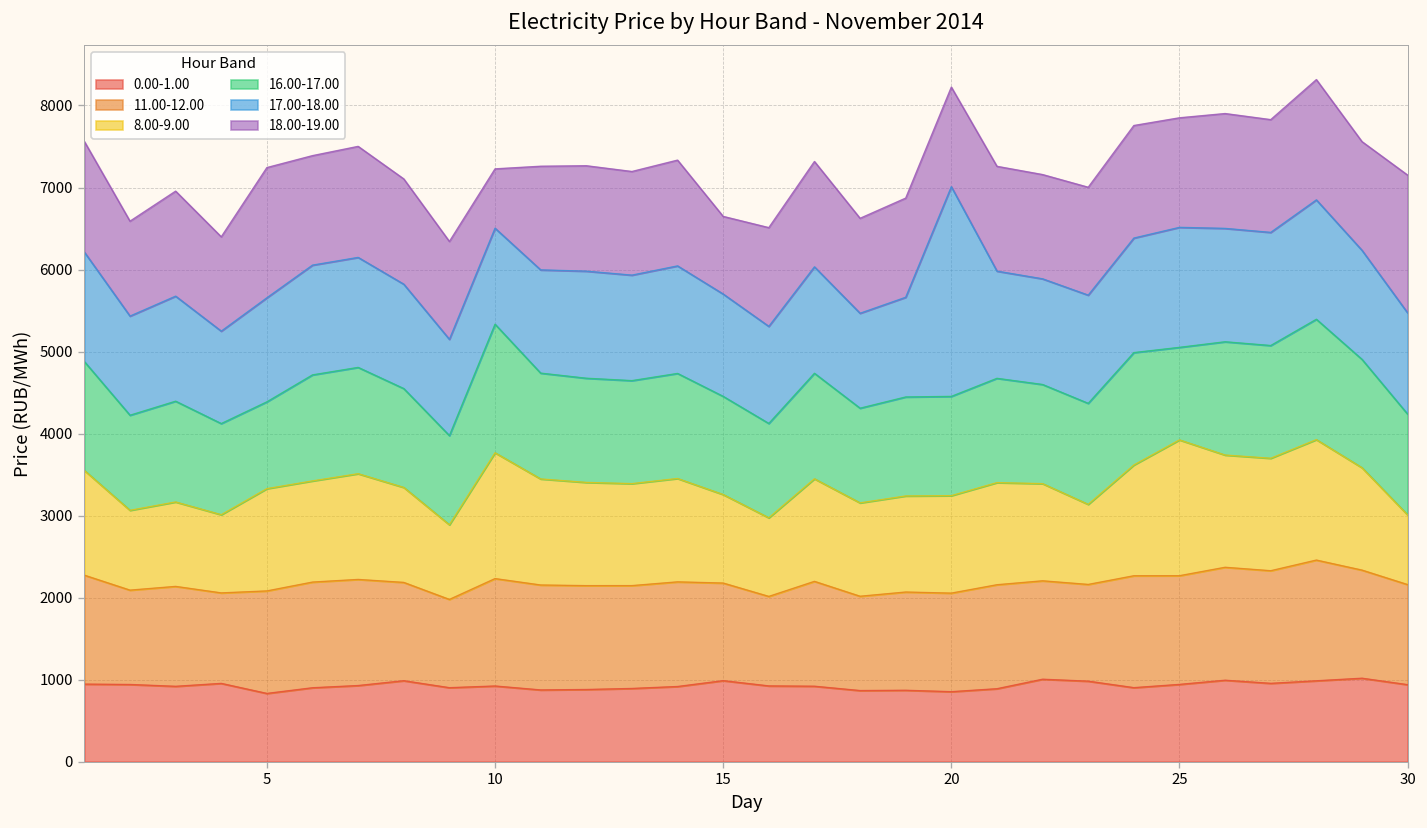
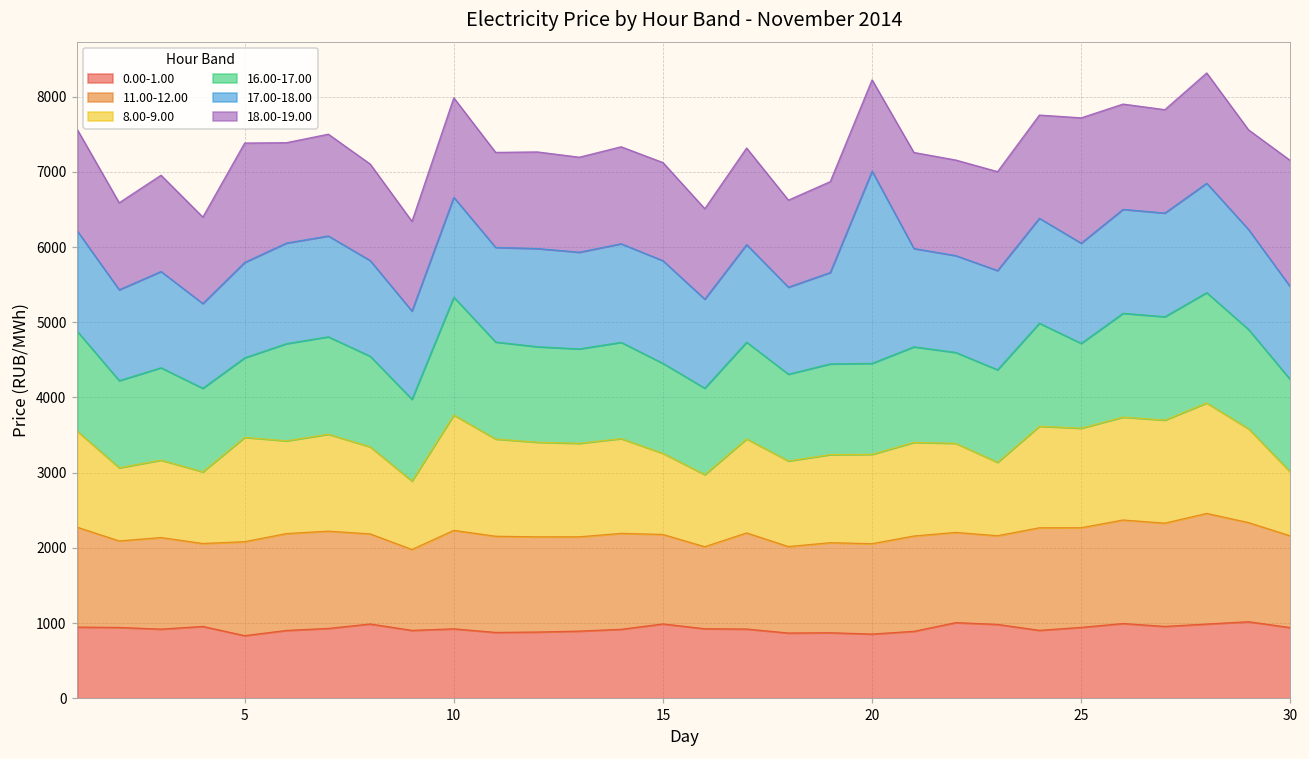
8.00-9.00, 5: 1200 -> 1400
17.00-18.00, 10: 1200 -> 1300
18.00-19.00, 10: 700 -> 1300
17.00-18.00, 15: 1200 -> 1400
18.00-19.00, 15: 900 -> 1300
8.00-9.00, 25: 1700 -> 1300
17.00-18.00, 25: 1500 -> 1300
18.00-19.00, 25: 1300 -> 1700
